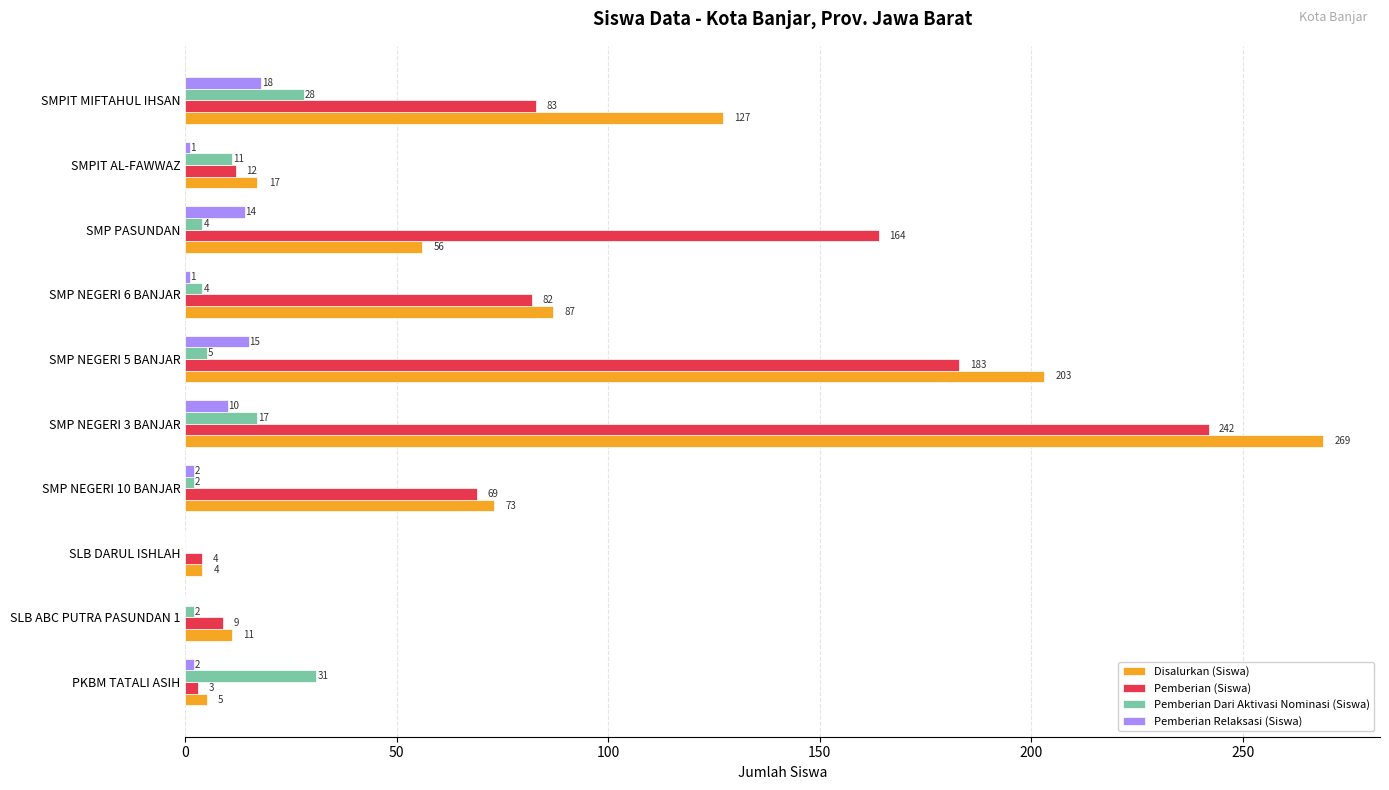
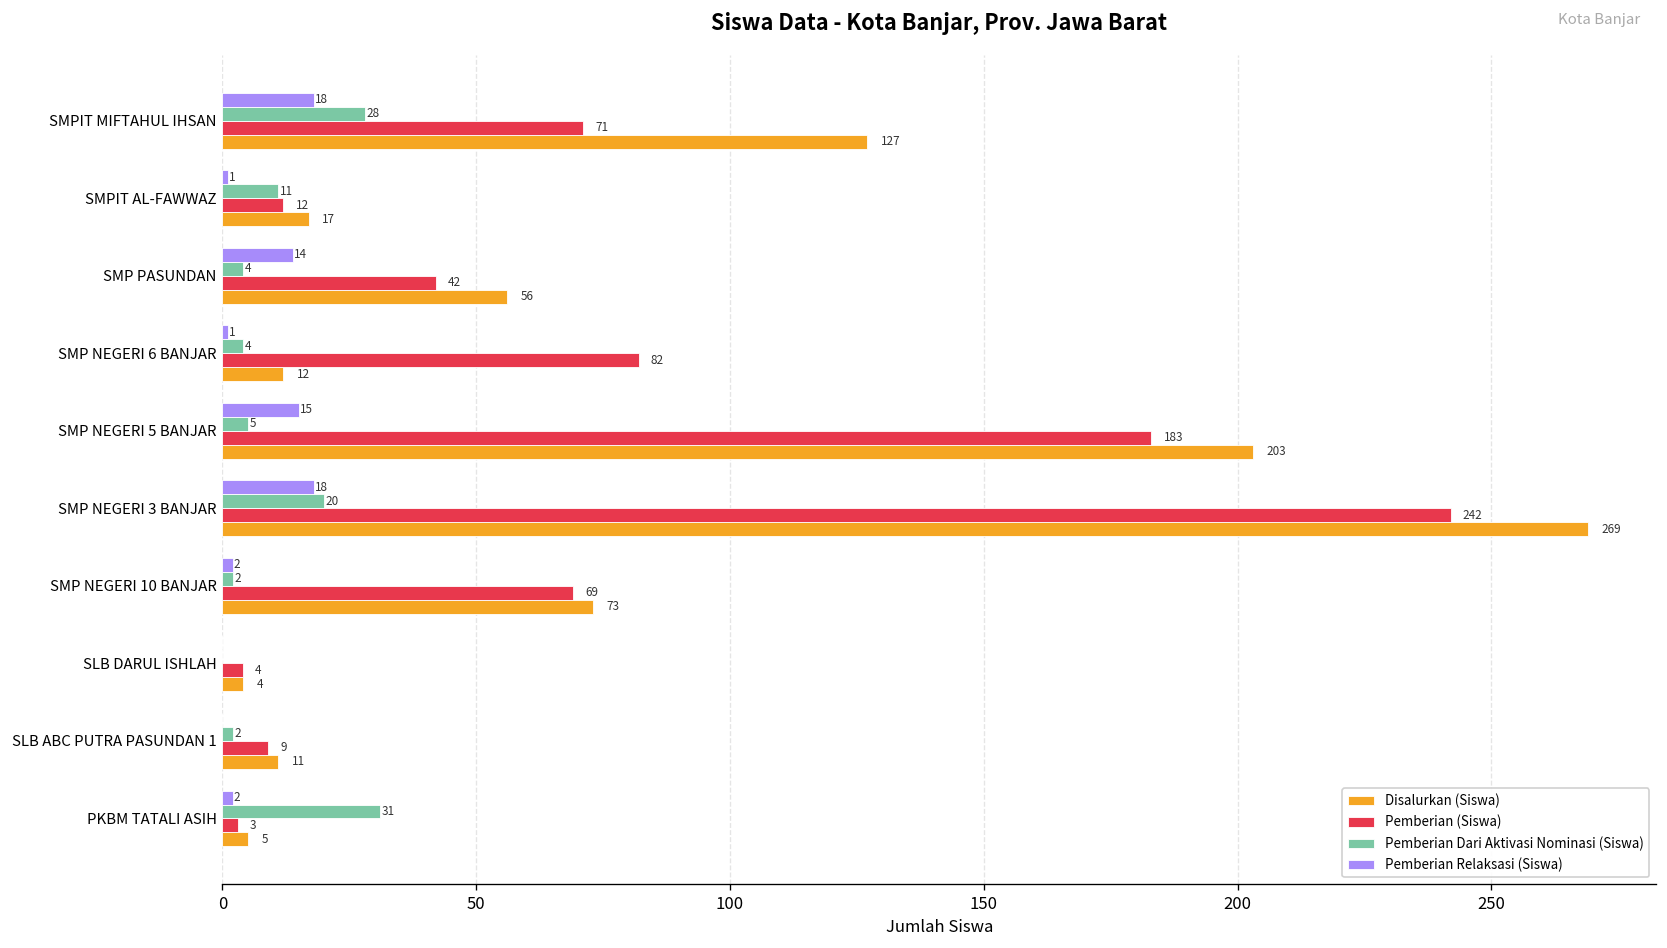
Pemberian (Siswa), SMPIT MIFTAHUL IHSAN: 83 -> 71
Pemberian (Siswa), SMP PASUNDAN: 164 -> 42
Disalurkan (Siswa), SMP NEGERI 6 BANJAR: 87 -> 12
Pemberian Relaksasi (Siswa), SMP NEGERI 3 BANJAR: 10 -> 18
Pemberian Dari Aktivasi Nominasi (Siswa), SMP NEGERI 3 BANJAR: 17 -> 20
